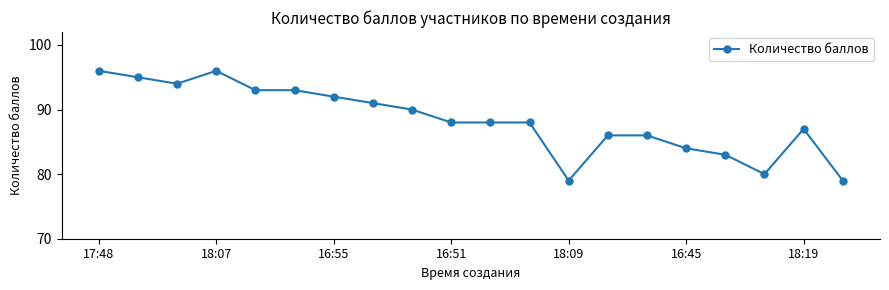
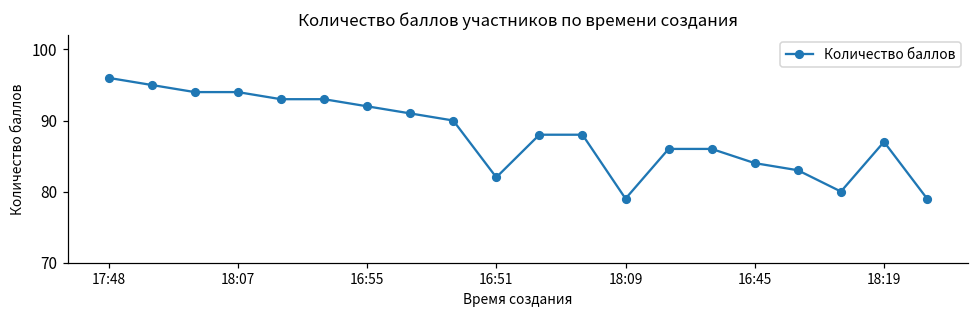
18:07: 96 -> 94
16:51: 88 -> 82
